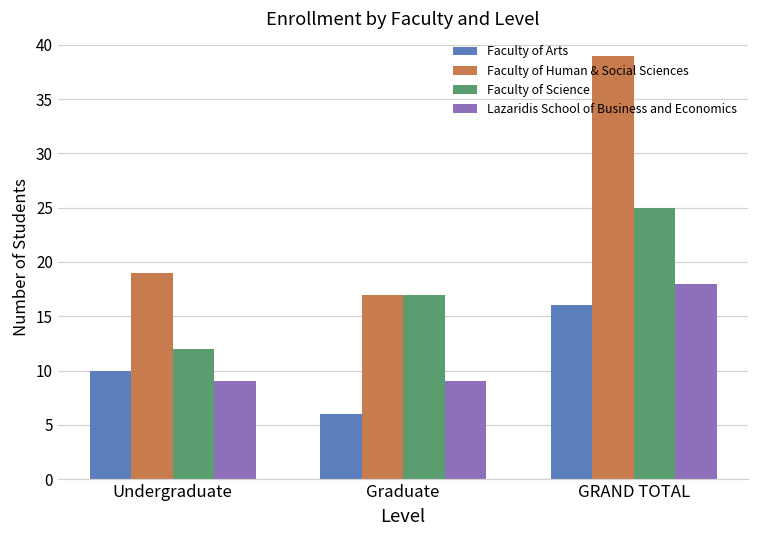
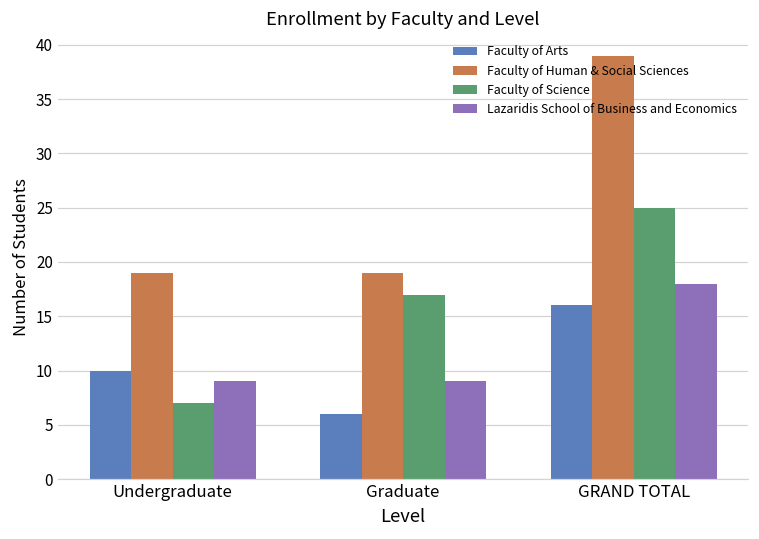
Faculty of Science, Undergraduate: 12 -> 7
Faculty of Human & Social Sciences, Graduate: 17 -> 19
